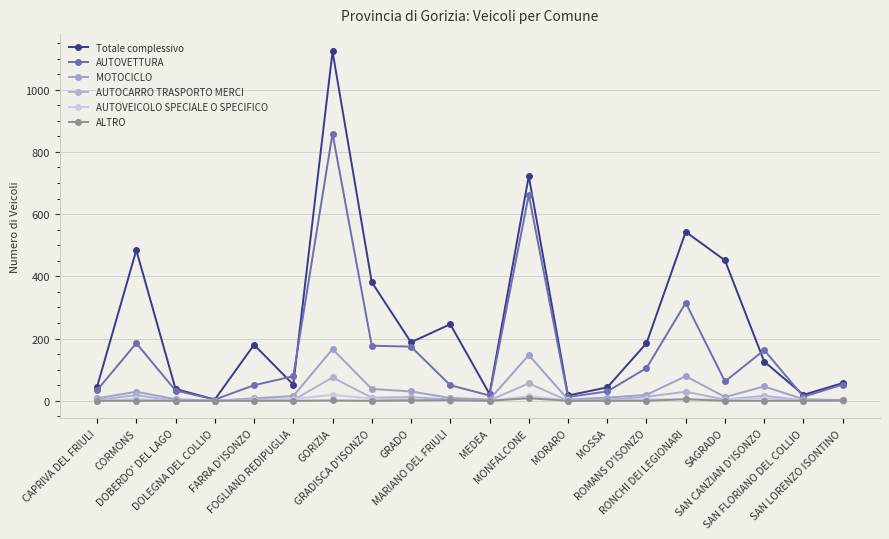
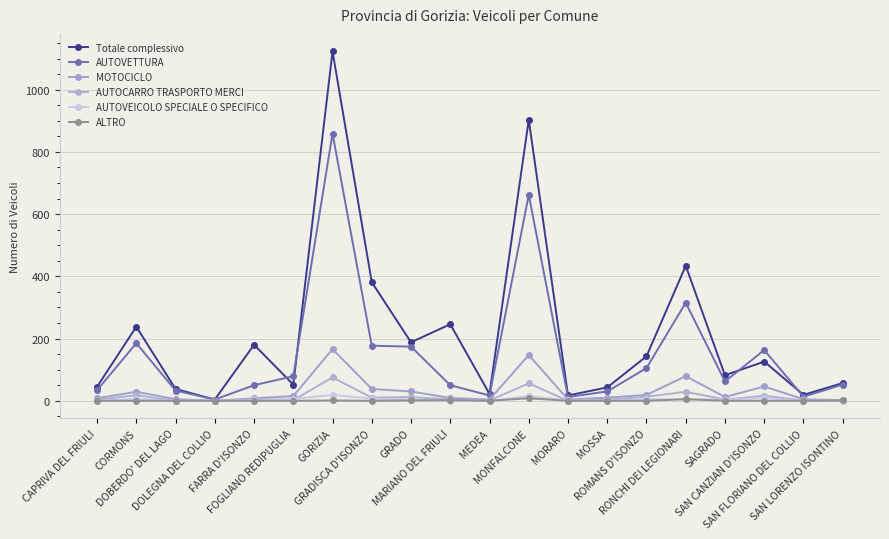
Totale complessivo, CORMONS: 480 -> 240
Totale complessivo, MONFALCONE: 720 -> 900
Totale complessivo, ROMANS D'ISONZO: 190 -> 140
Totale complessivo, RONCHI DEI LEGIONARI: 540 -> 430
Totale complessivo, SAGRADO: 450 -> 80
